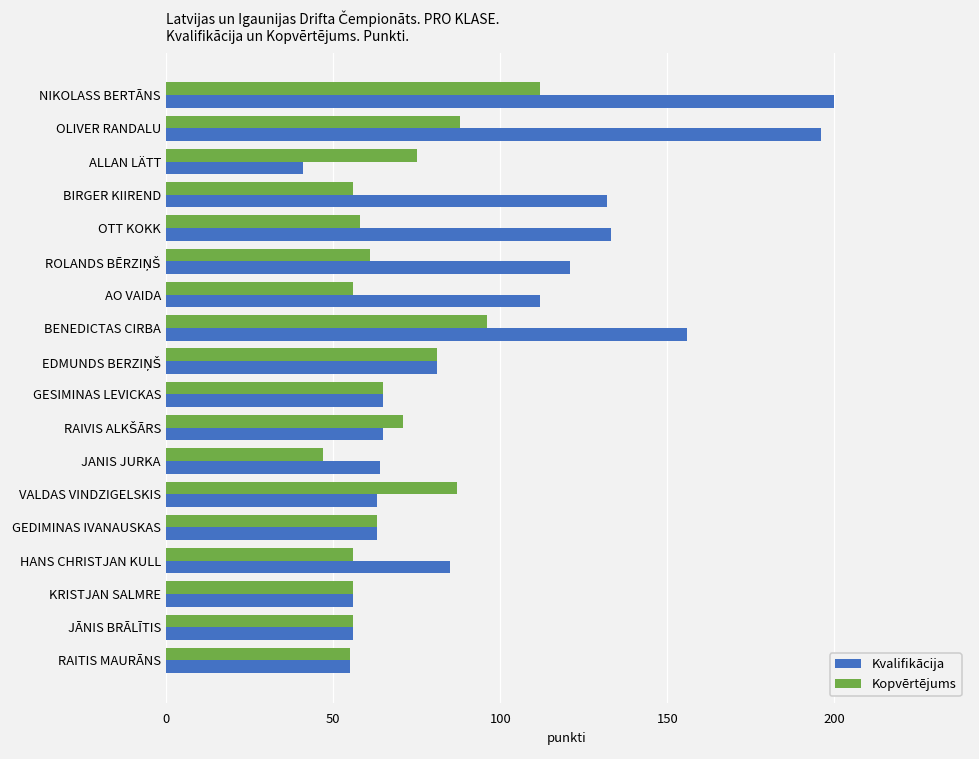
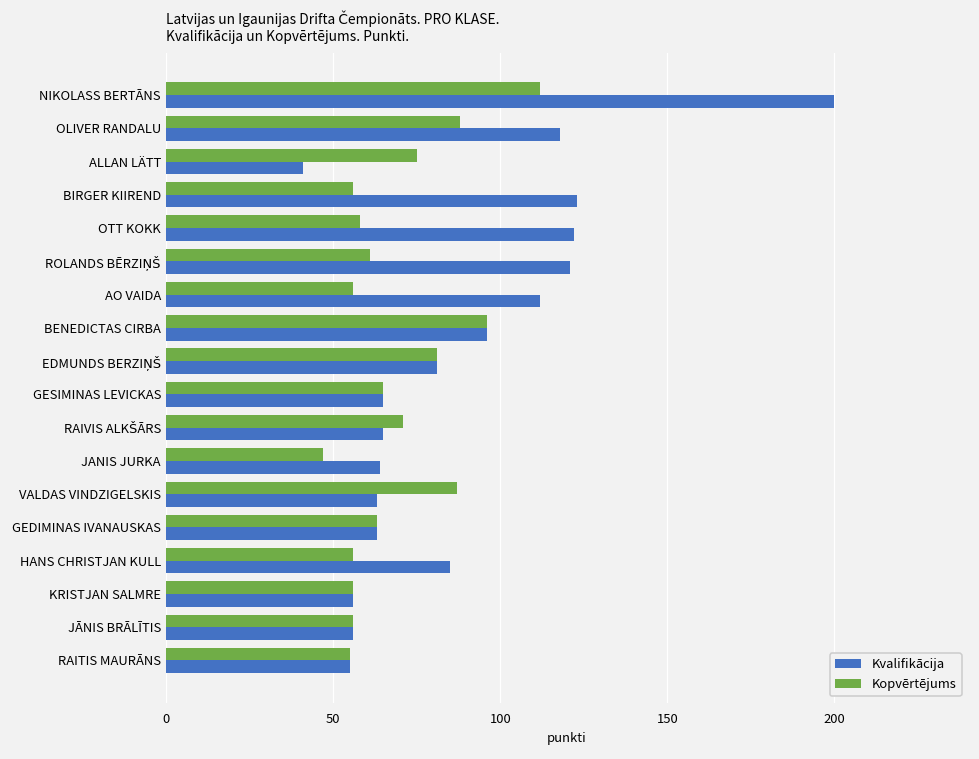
Kvalifikācija, OLIVER RANDALU: 196 -> 118
Kvalifikācija, BIRGER KIIREND: 132 -> 123
Kvalifikācija, OTT KOKK: 133 -> 122
Kvalifikācija, BENEDICTAS CIRBA: 156 -> 96
